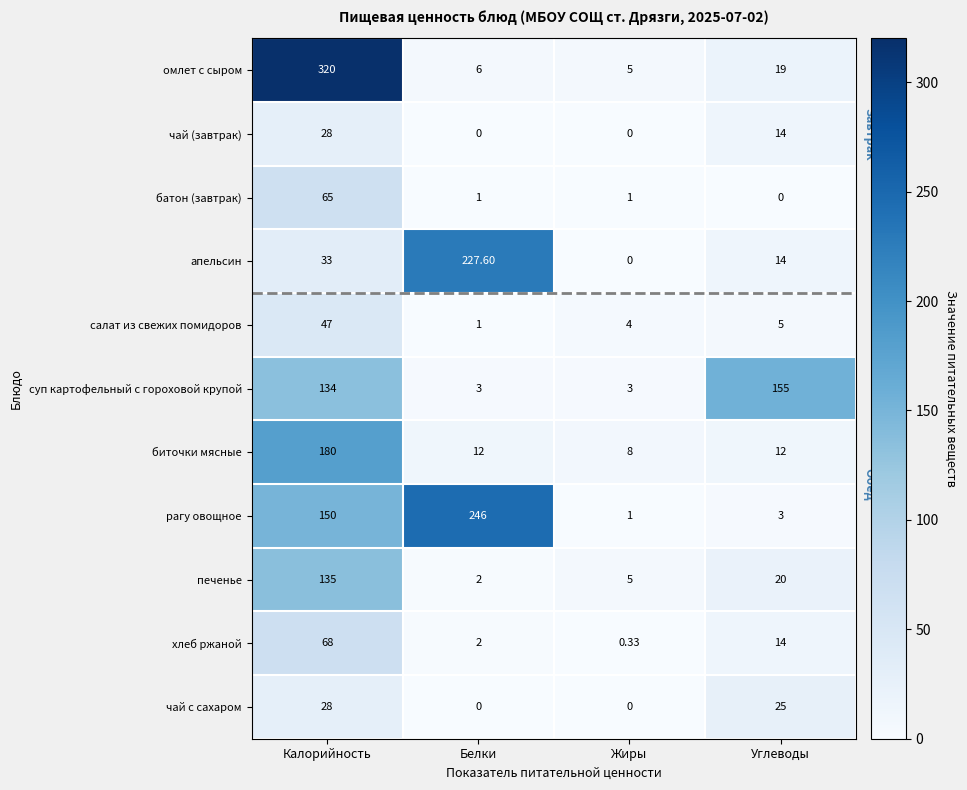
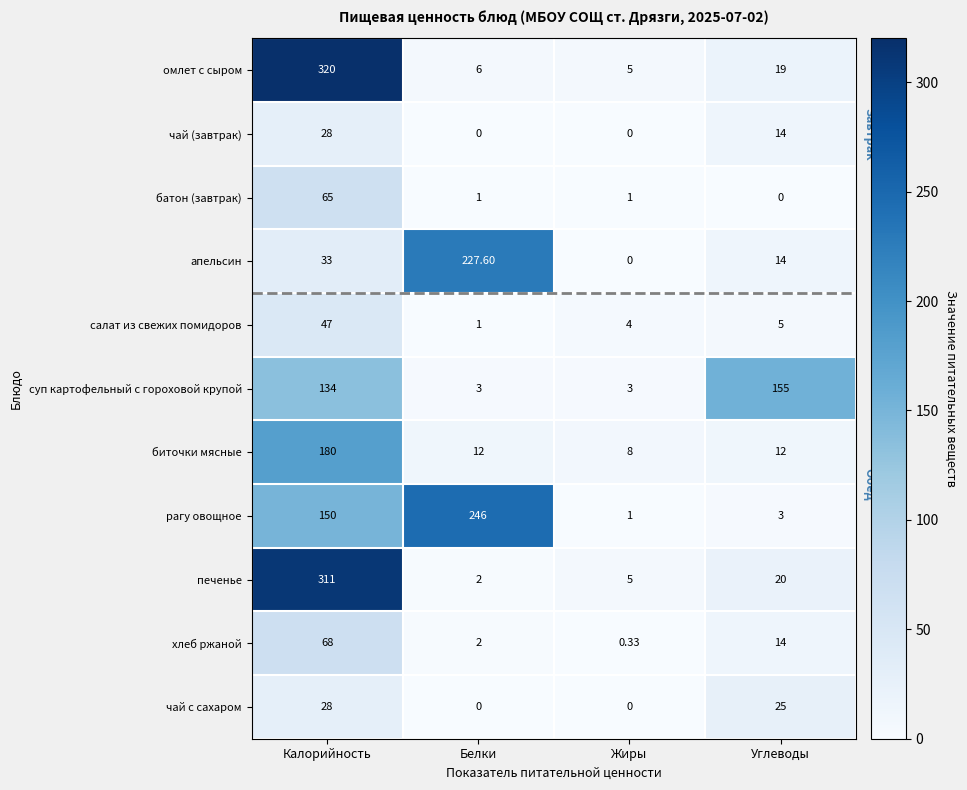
печенье, Калорийность: 135 -> 311
